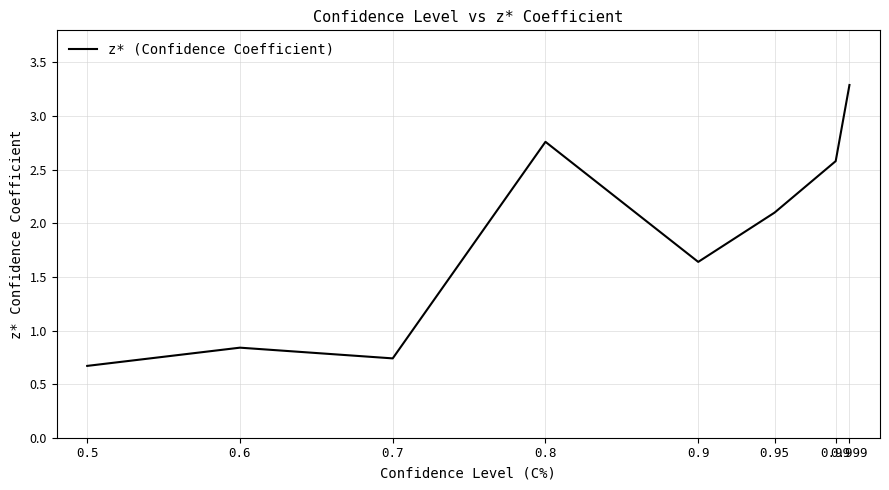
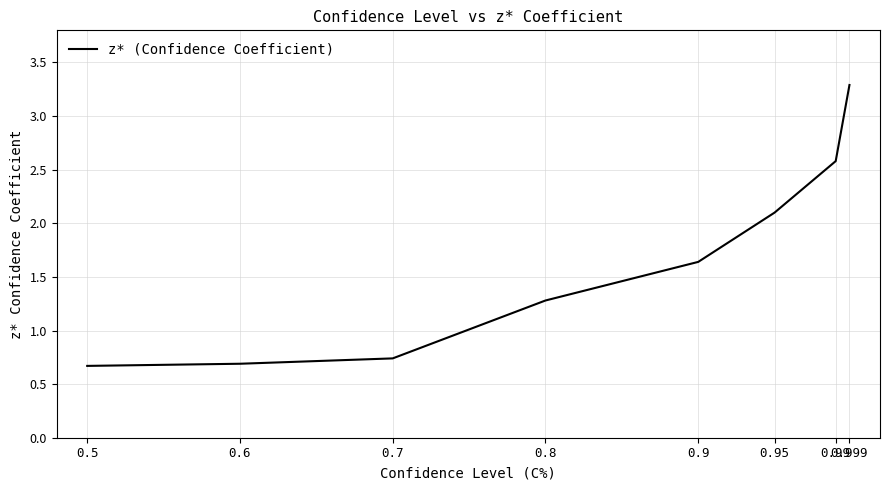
0.6: 0.84 -> 0.69
0.8: 2.76 -> 1.28
